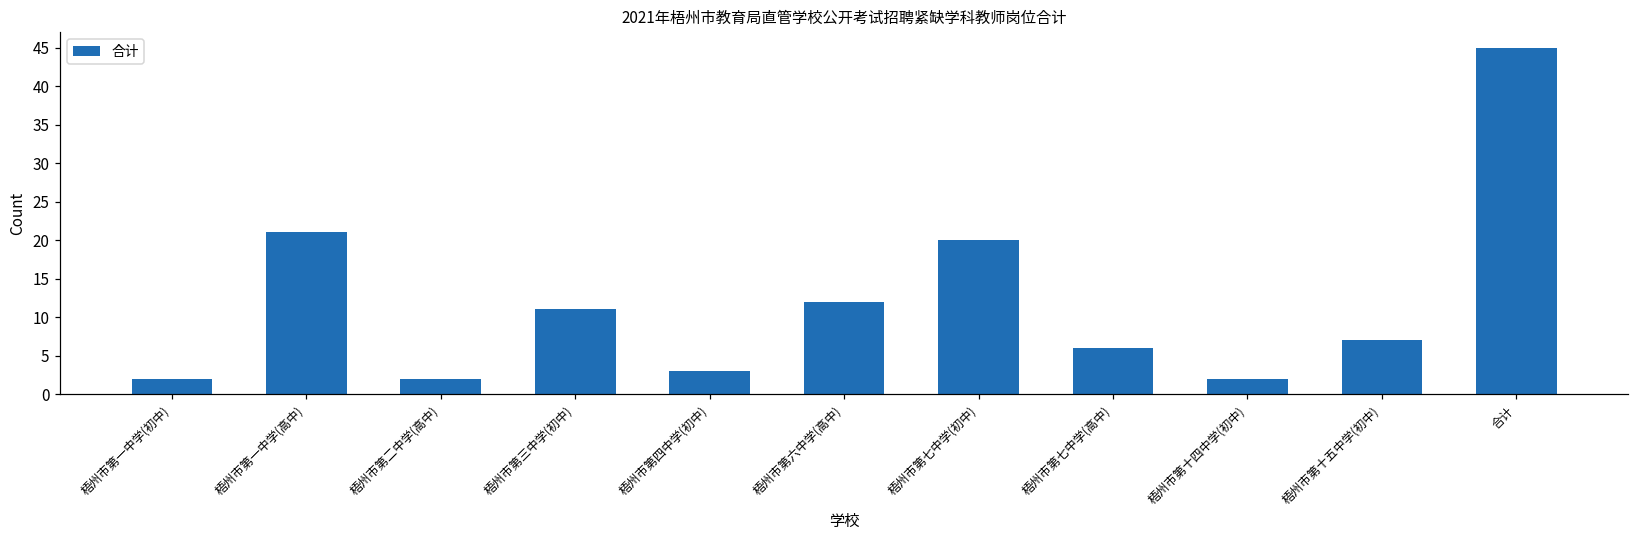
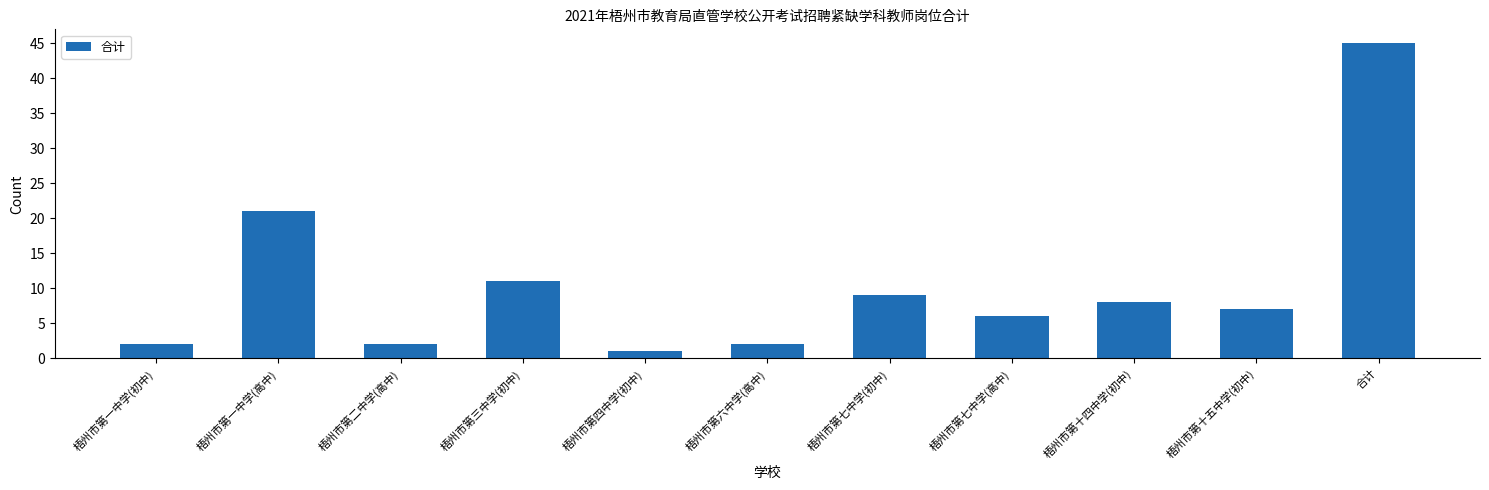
梧州市第四中学(初中): 3 -> 1
梧州市第六中学(高中): 12 -> 2
梧州市第七中学(初中): 20 -> 9
梧州市第十四中学(初中): 2 -> 8
